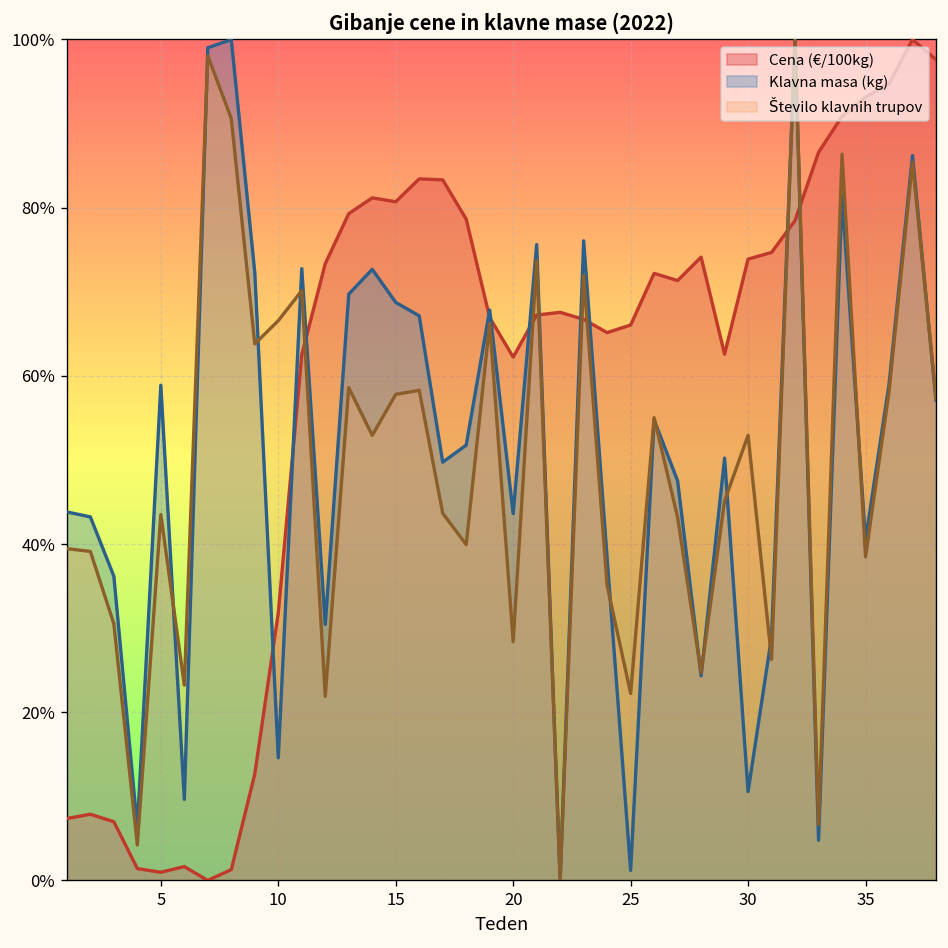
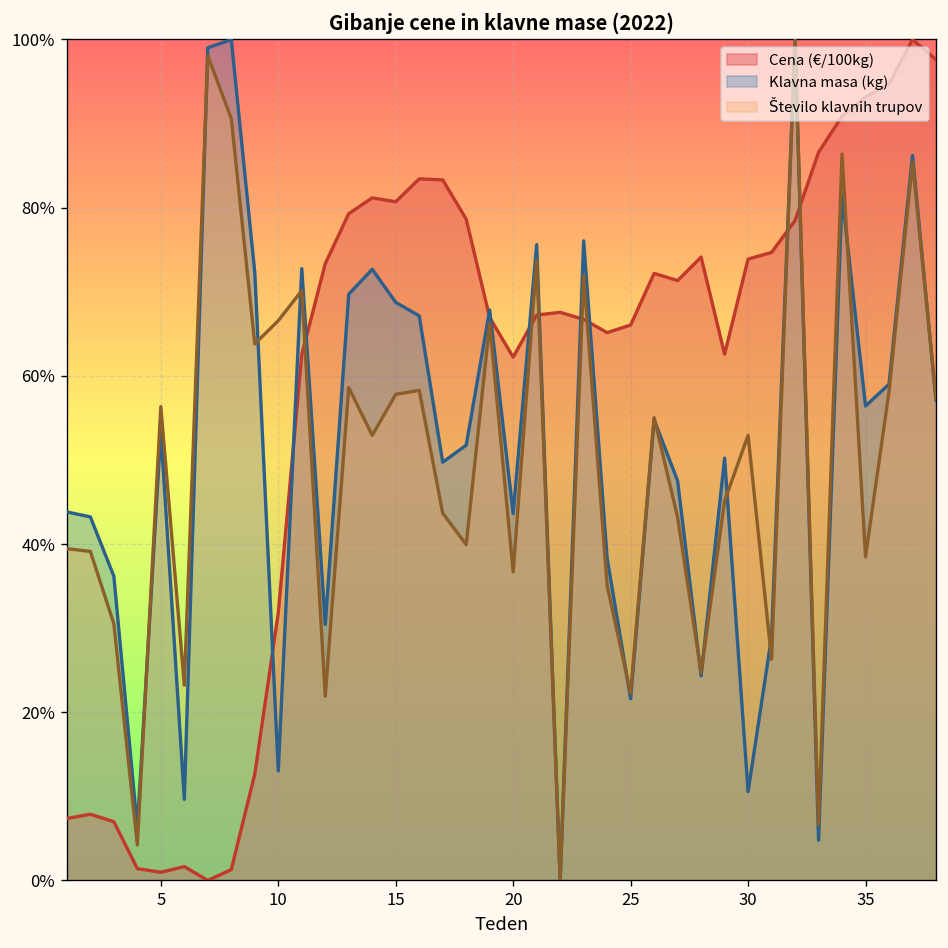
Klavna masa (kg), 5: 59% -> 53%
Število klavnih trupov, 5: 44% -> 56%
Klavna masa (kg), 10: 15% -> 13%
Število klavnih trupov, 20: 28% -> 37%
Klavna masa (kg), 25: 1% -> 22%
Klavna masa (kg), 35: 41% -> 56%
